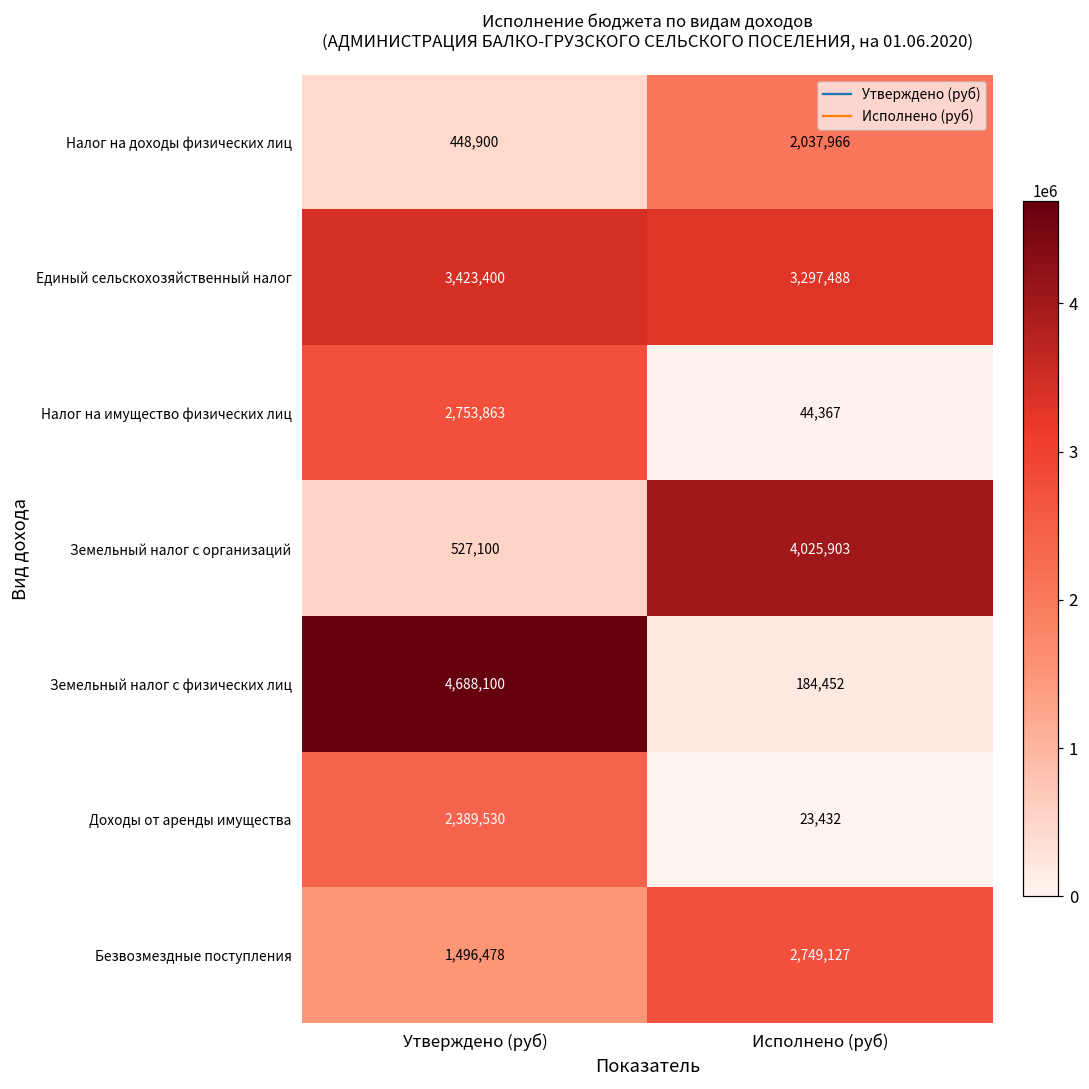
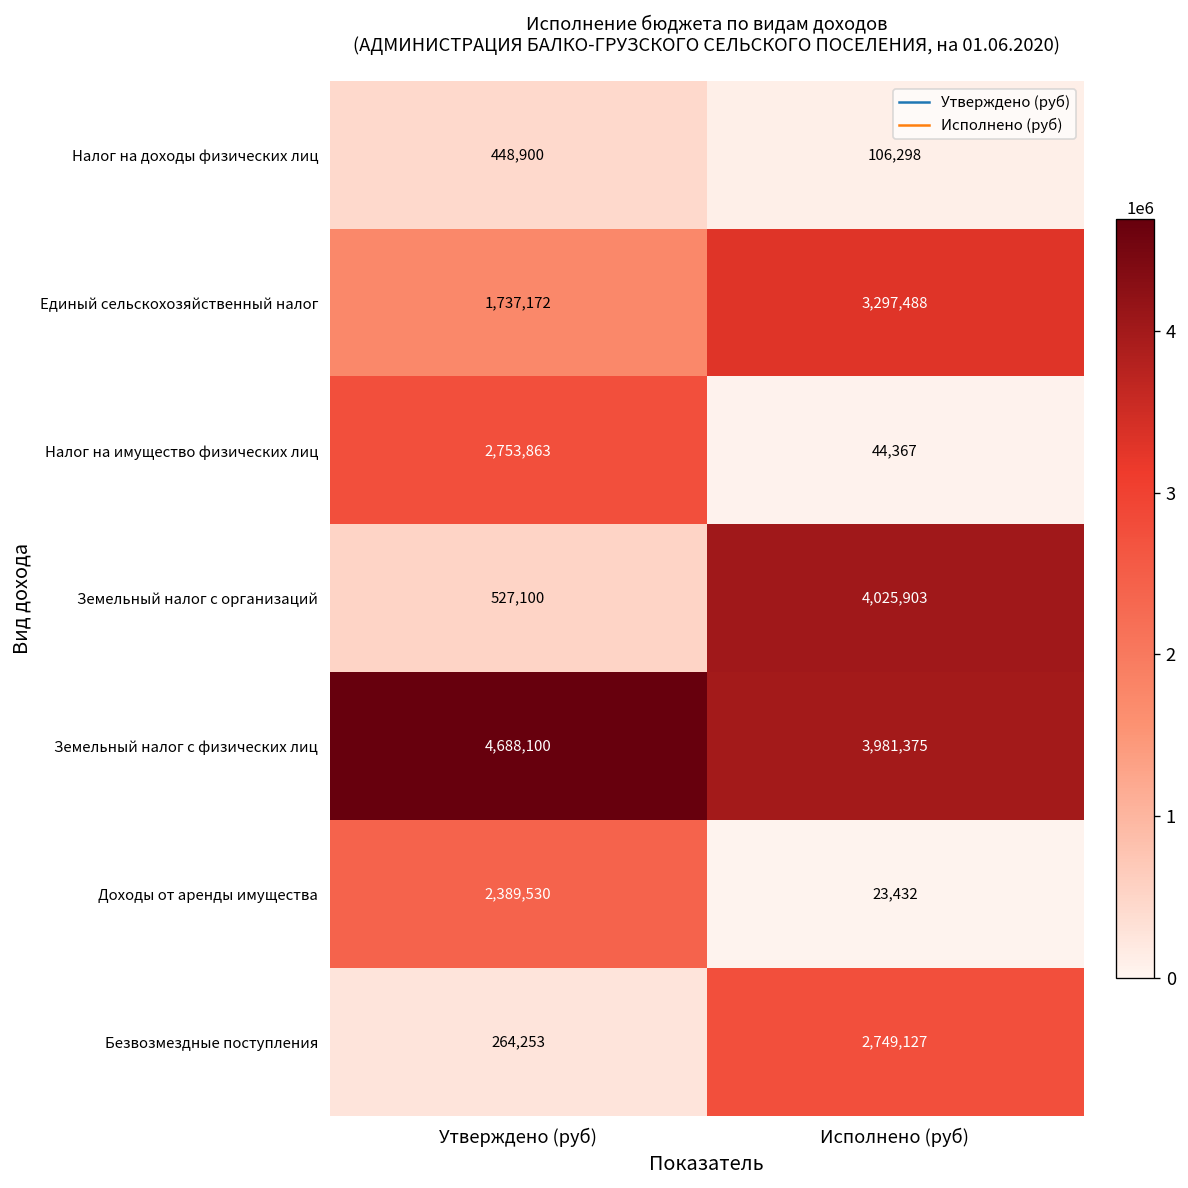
Налог на доходы физических лиц, Исполнено (руб): 2,037,966 -> 106,298
Единый сельскохозяйственный налог, Утверждено (руб): 3,423,400 -> 1,737,172
Земельный налог с физических лиц, Исполнено (руб): 184,452 -> 3,981,375
Безвозмездные поступления, Утверждено (руб): 1,496,478 -> 264,253
